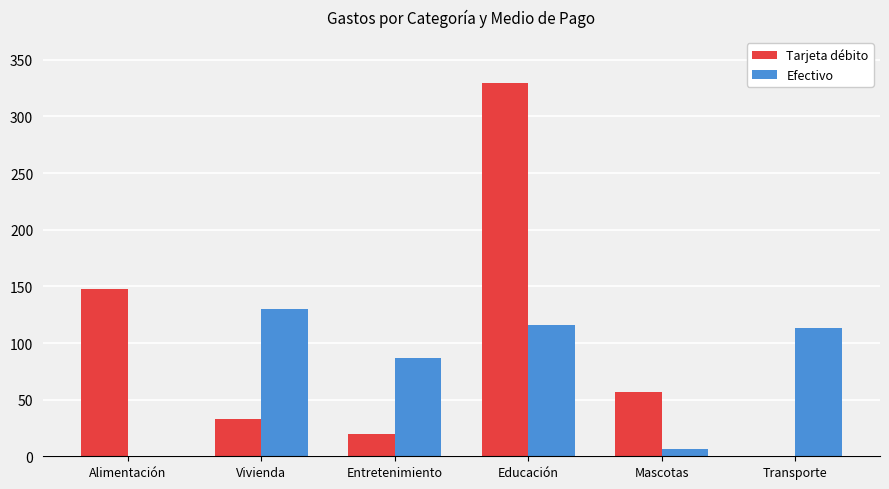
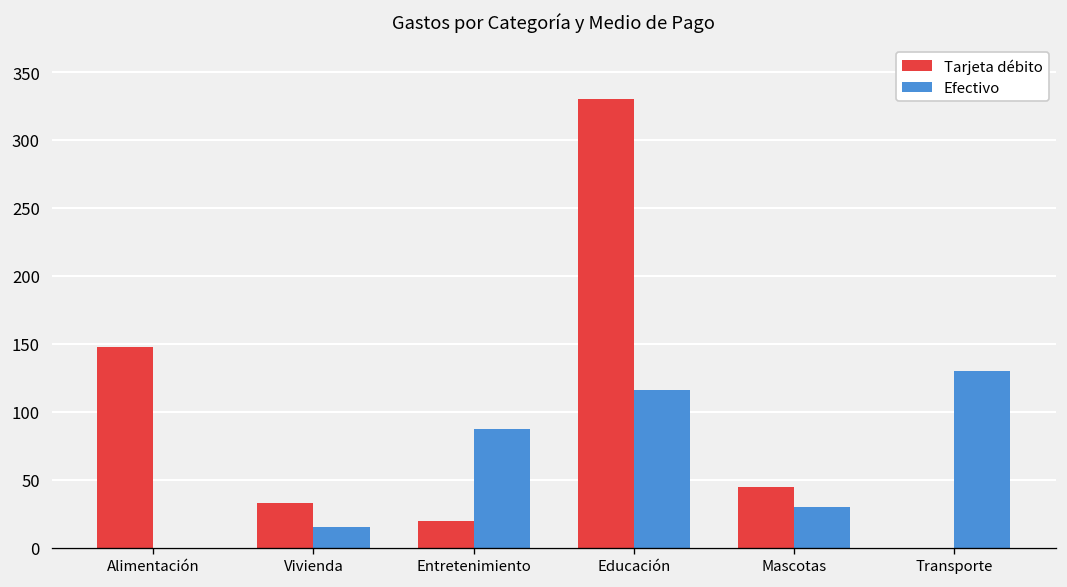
Efectivo, Vivienda: 130 -> 15
Tarjeta débito, Mascotas: 57 -> 45
Efectivo, Mascotas: 6 -> 30
Efectivo, Transporte: 113 -> 130
